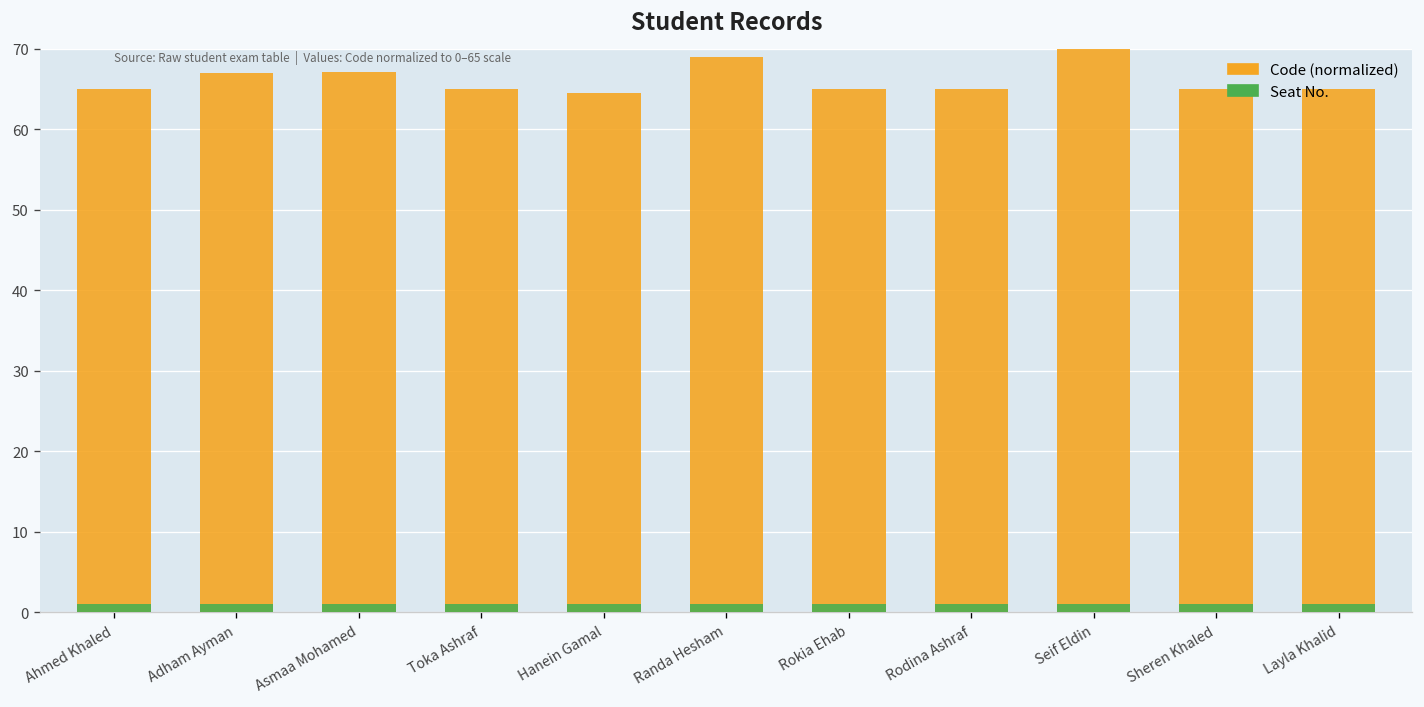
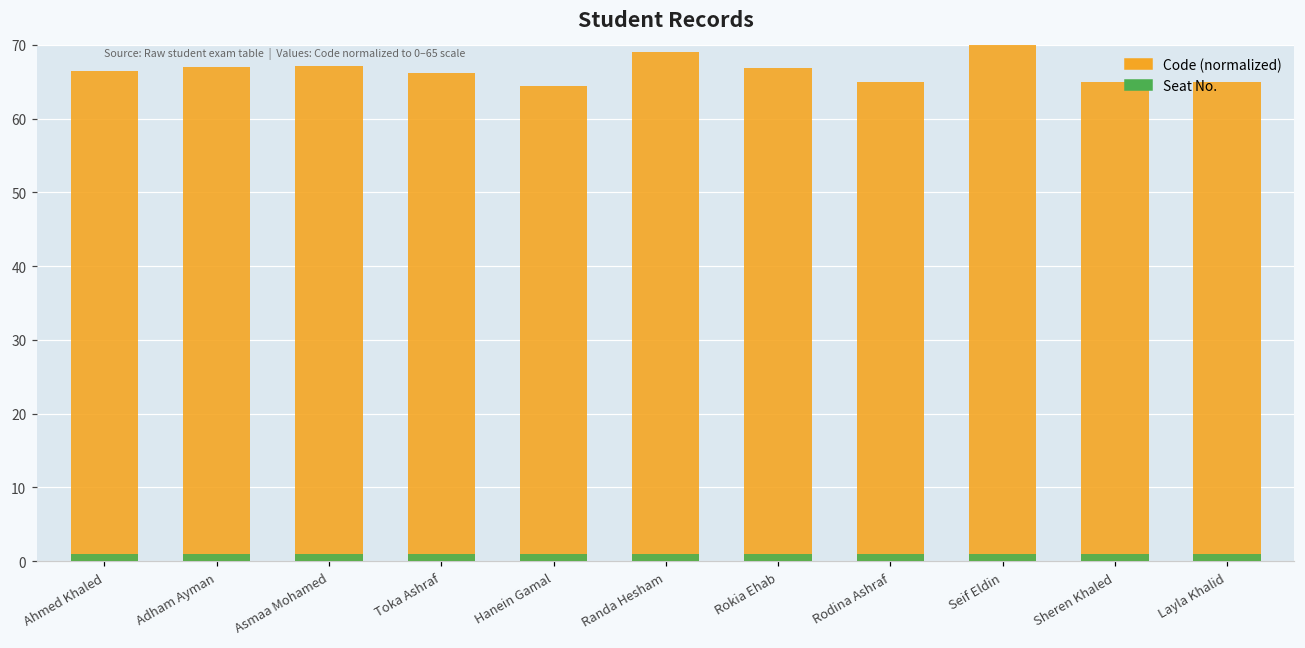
Code (normalized), Ahmed Khaled: 65 -> 66
Code (normalized), Toka Ashraf: 65 -> 66
Code (normalized), Rokia Ehab: 65 -> 67
